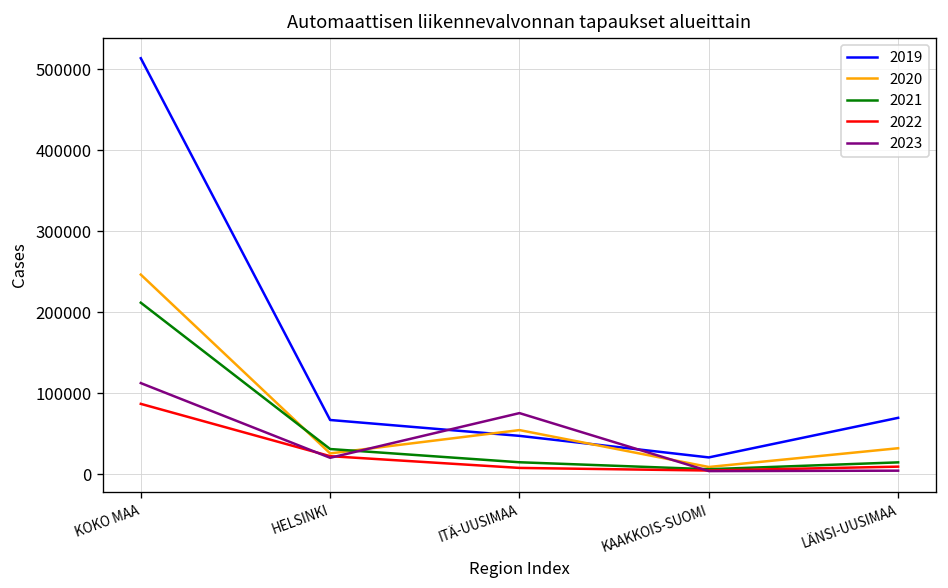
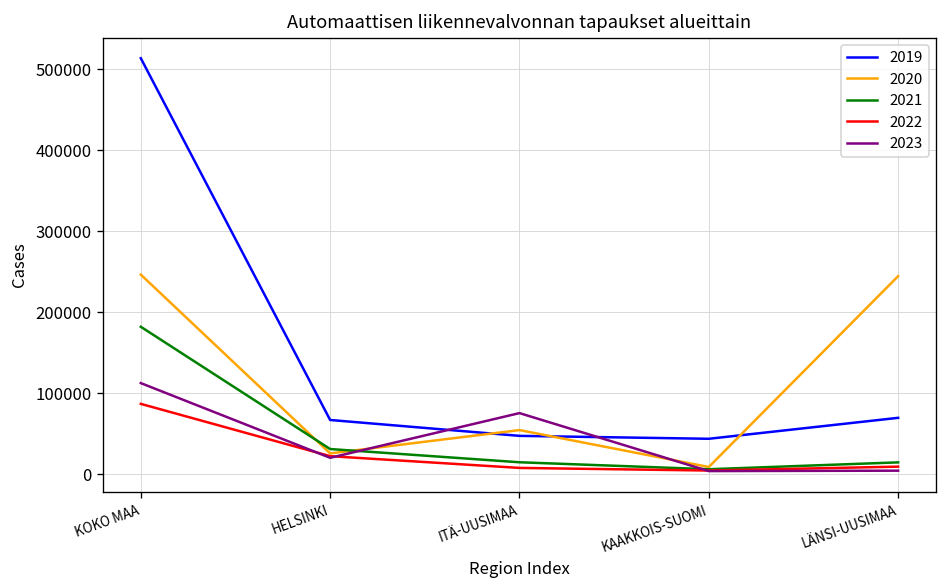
2021, KOKO MAA: 210000 -> 180000
2019, KAAKKOIS-SUOMI: 20000 -> 40000
2020, LÄNSI-UUSIMAA: 30000 -> 240000
